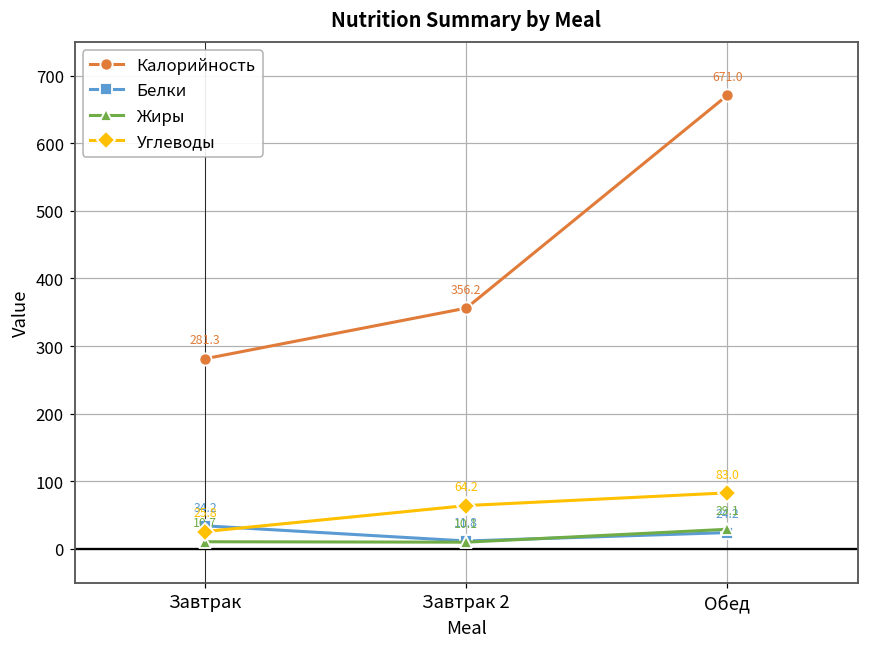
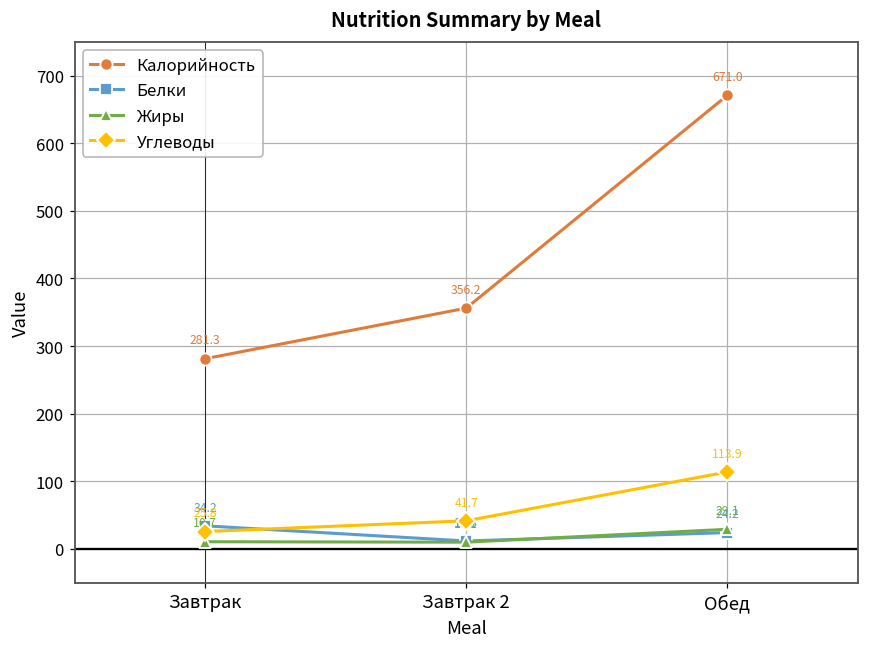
Углеводы, Завтрак 2: 64.2 -> 41.7
Углеводы, Обед: 83.0 -> 113.9
